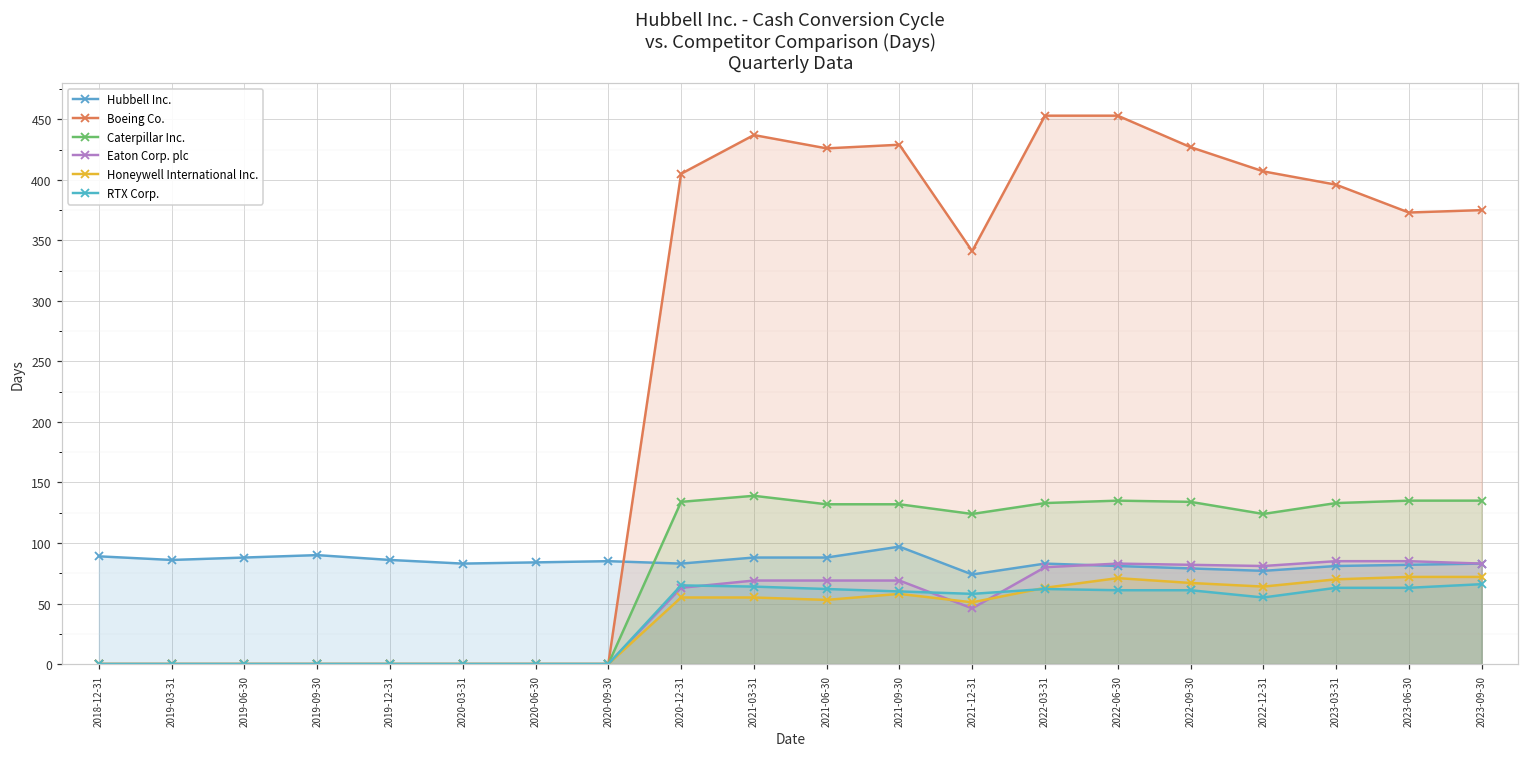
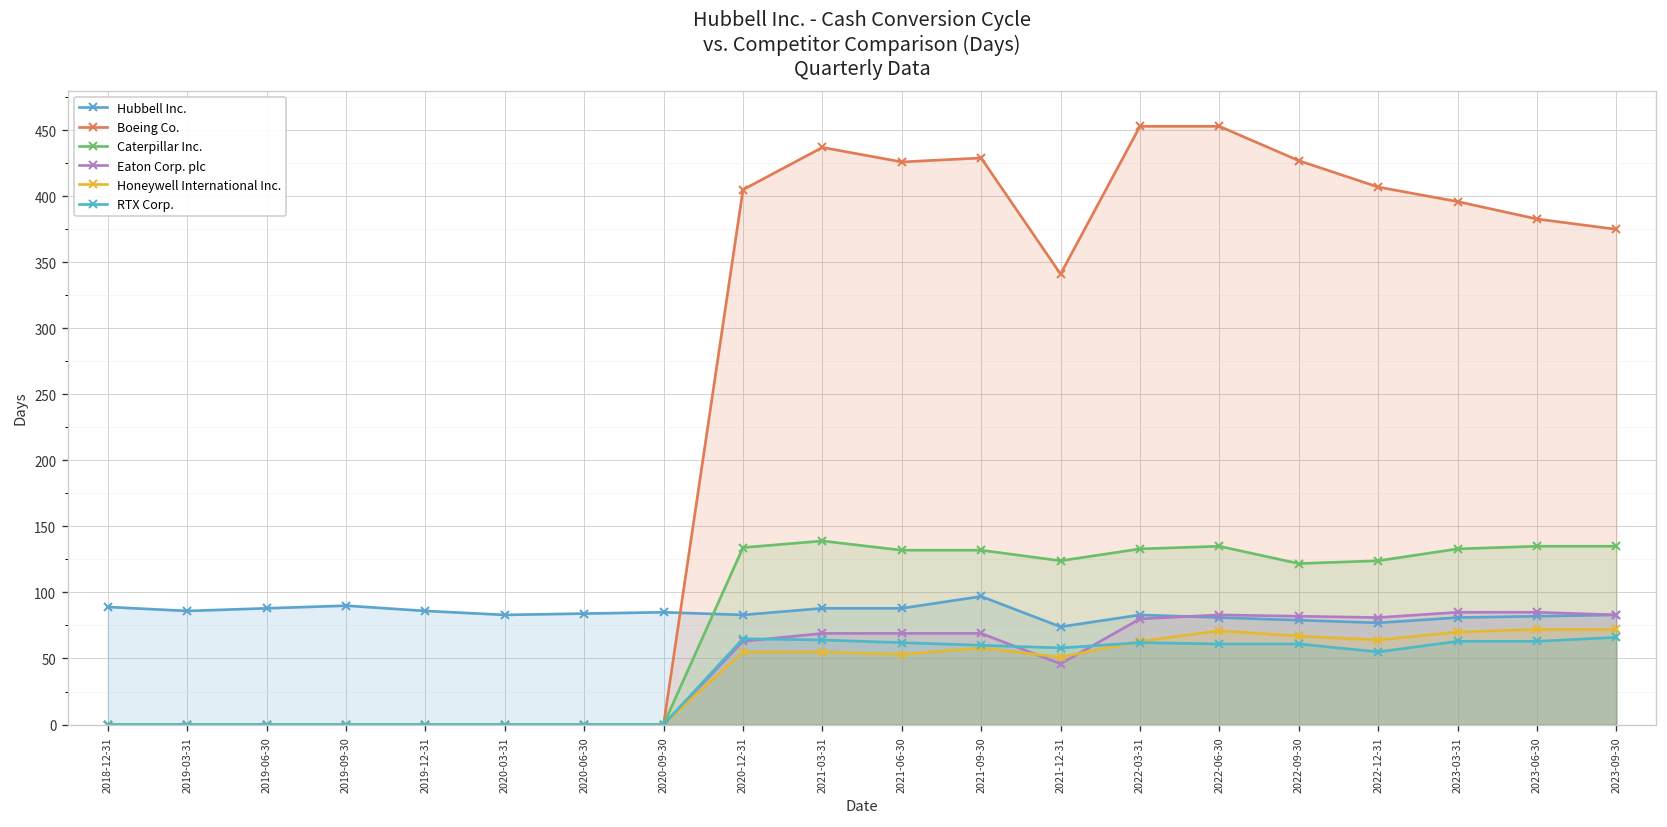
Caterpillar Inc., 2022-09-30: 134 -> 122
Boeing Co., 2023-06-30: 373 -> 383
